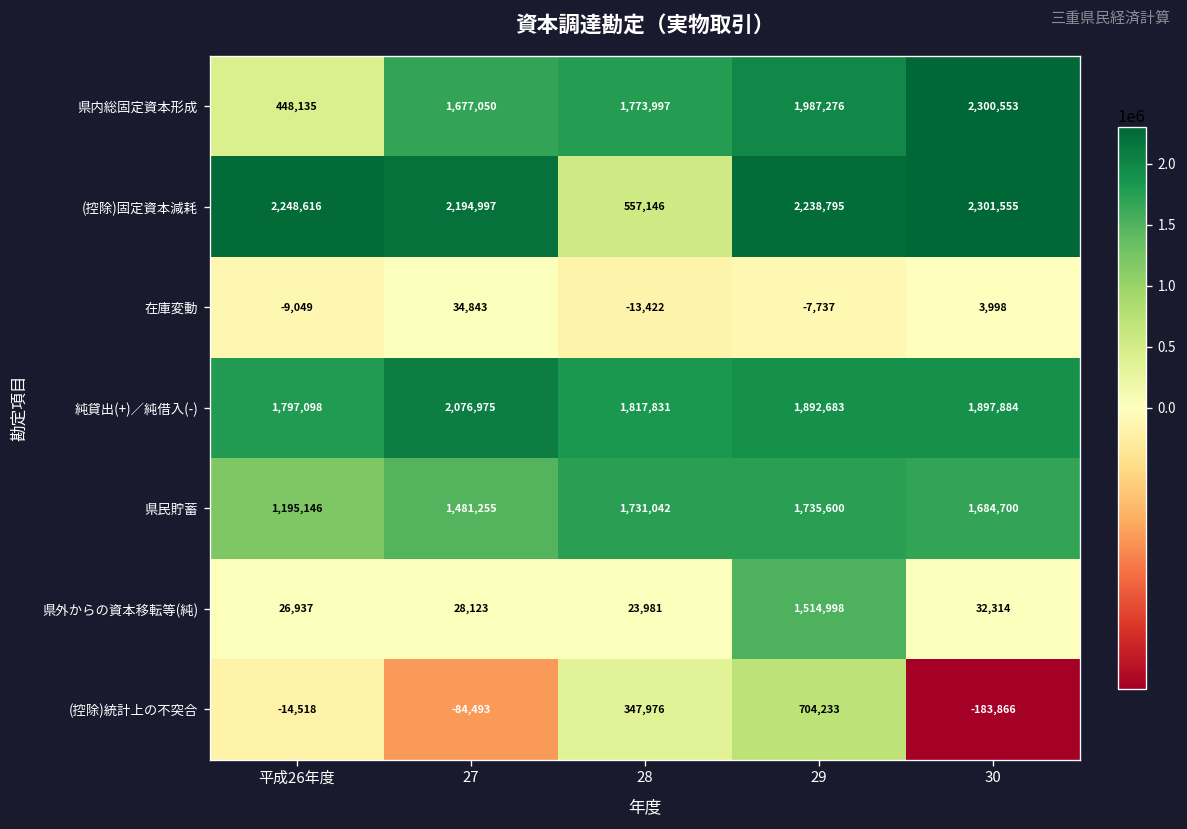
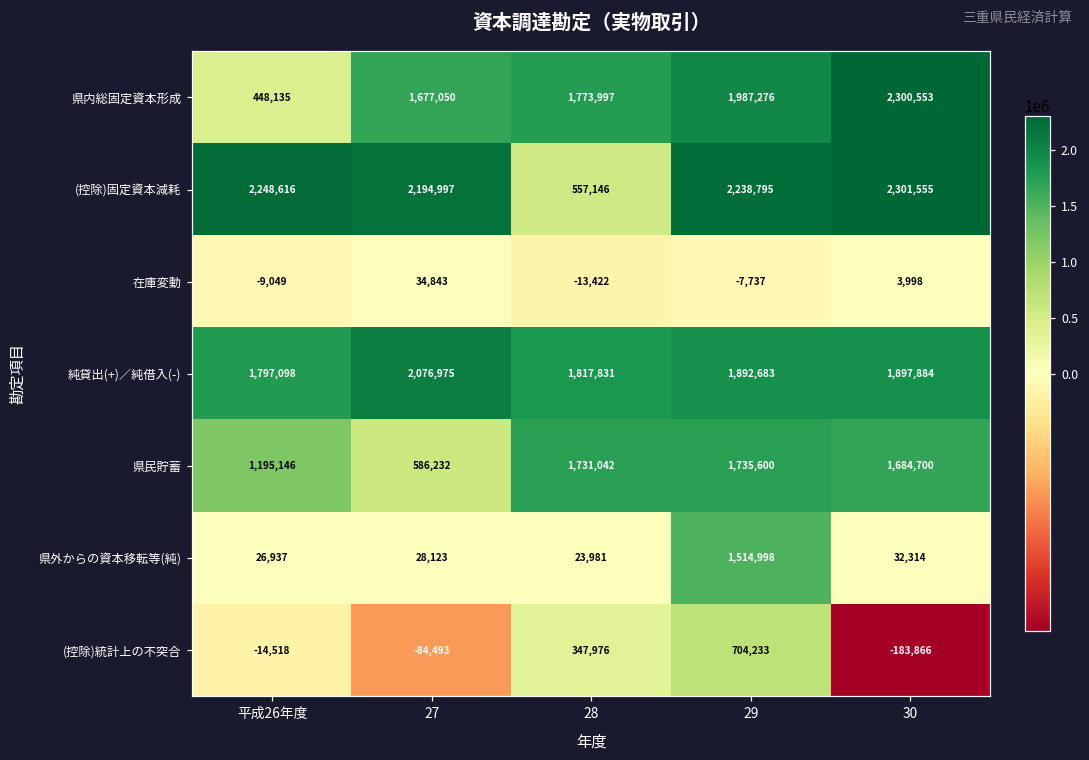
県民貯蓄, 27: 1,481,255 -> 586,232
